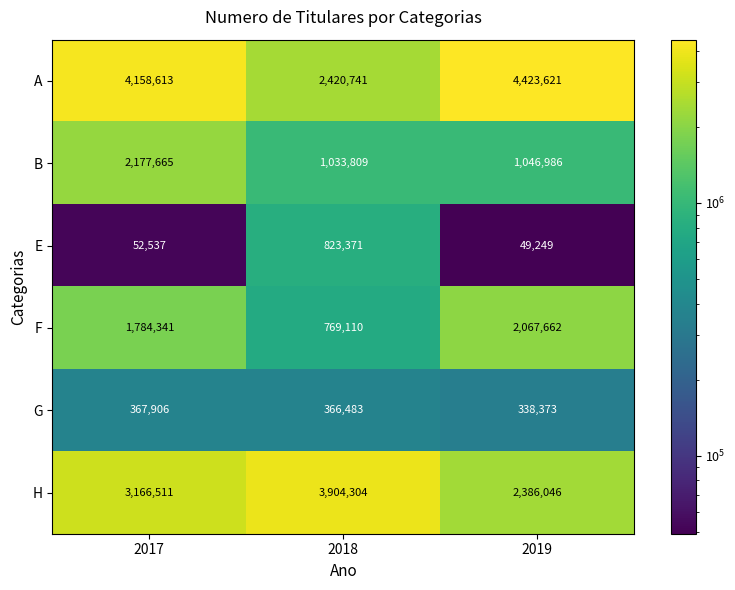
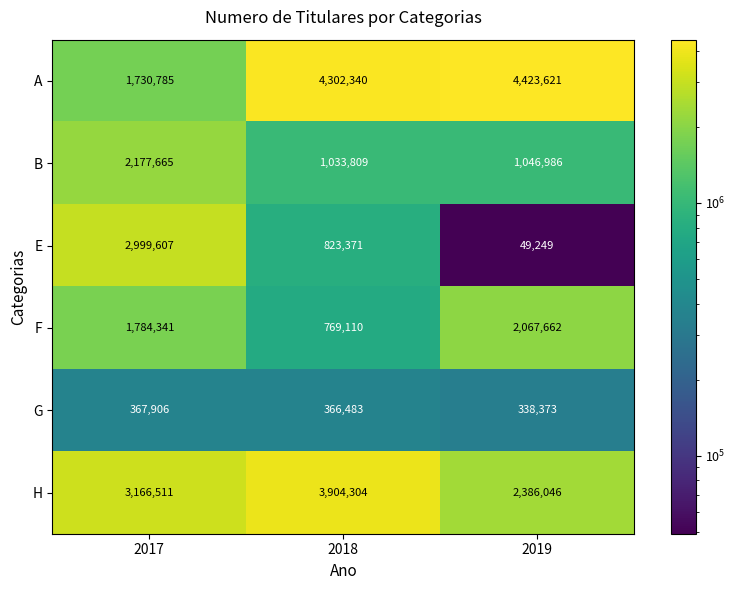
A, 2017: 4,158,613 -> 1,730,785
A, 2018: 2,420,741 -> 4,302,340
E, 2017: 52,537 -> 2,999,607
